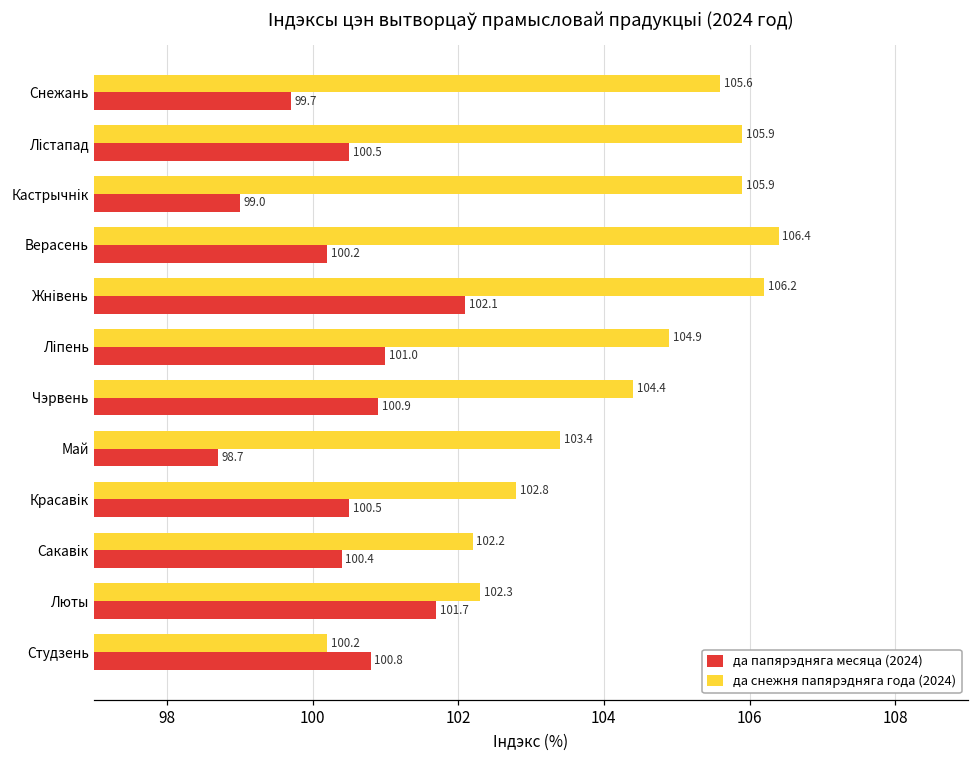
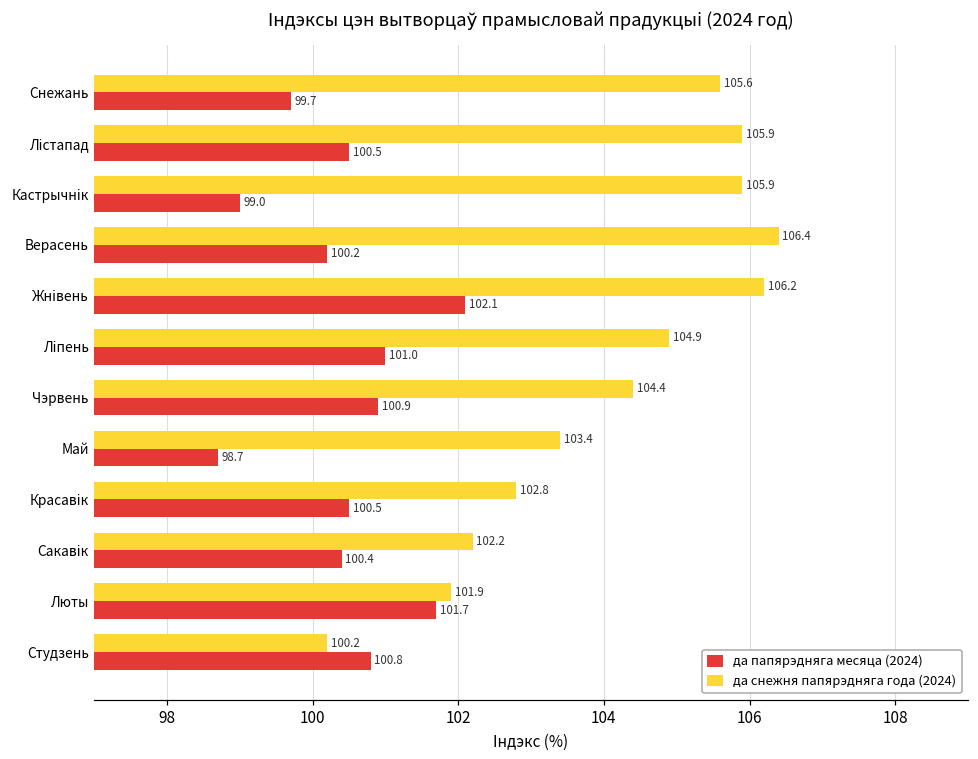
да снежня папярэдняга года (2024), Люты: 102.3 -> 101.9
